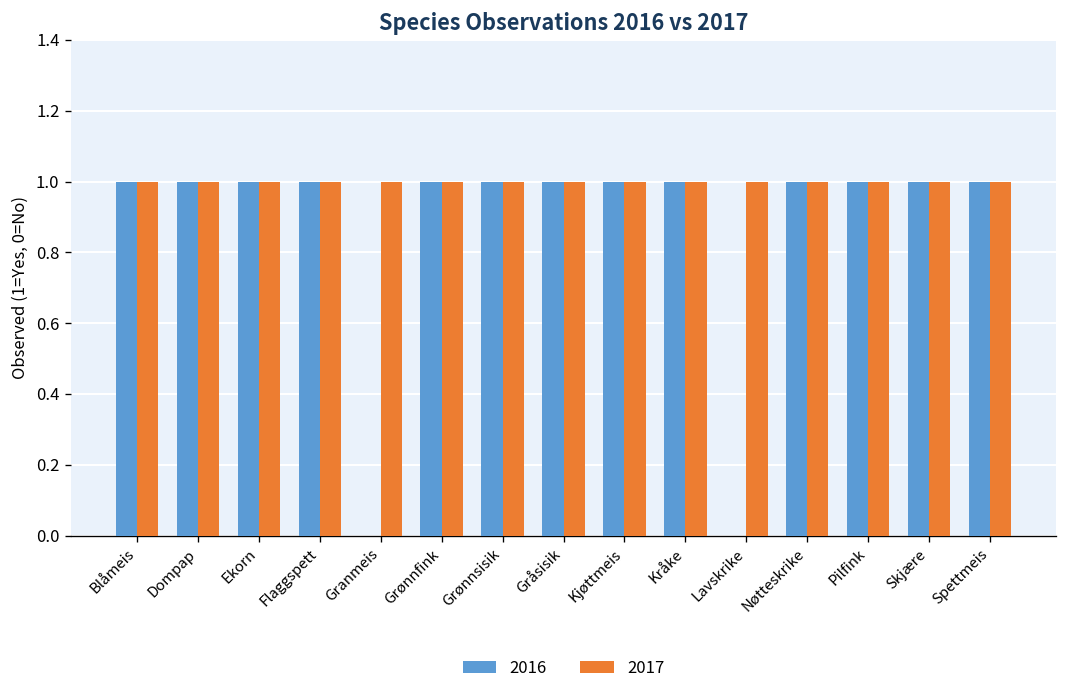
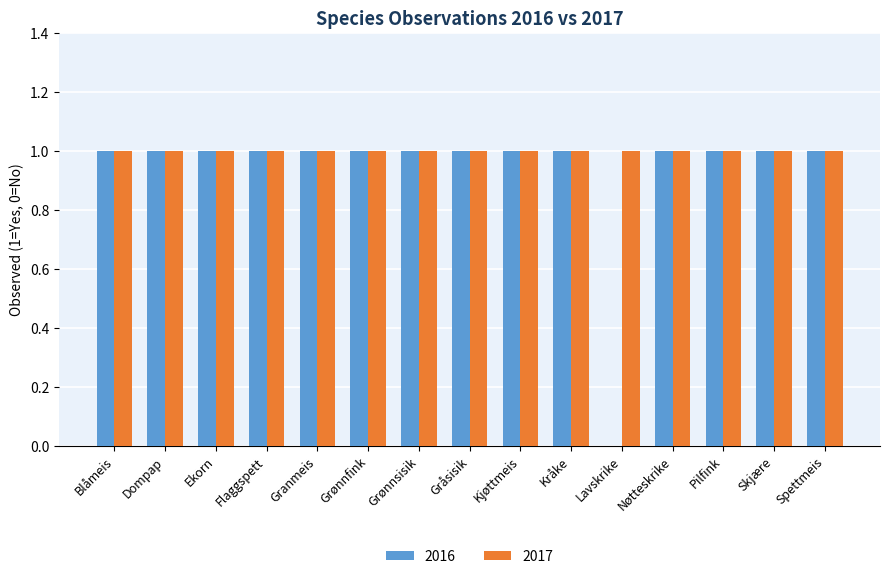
2016, Granmeis: 0 -> 1
